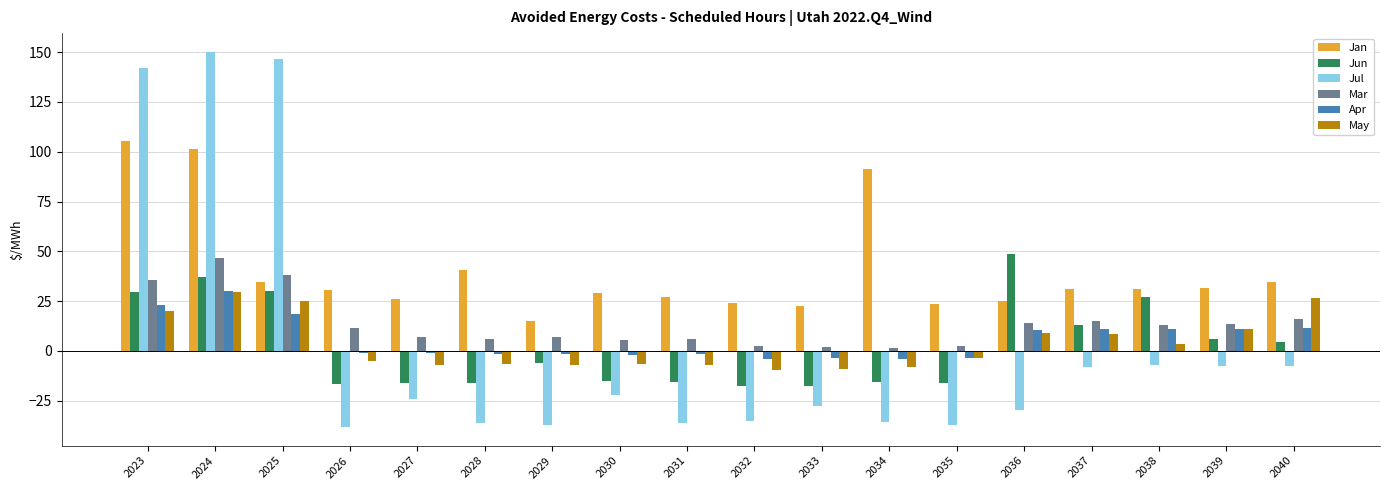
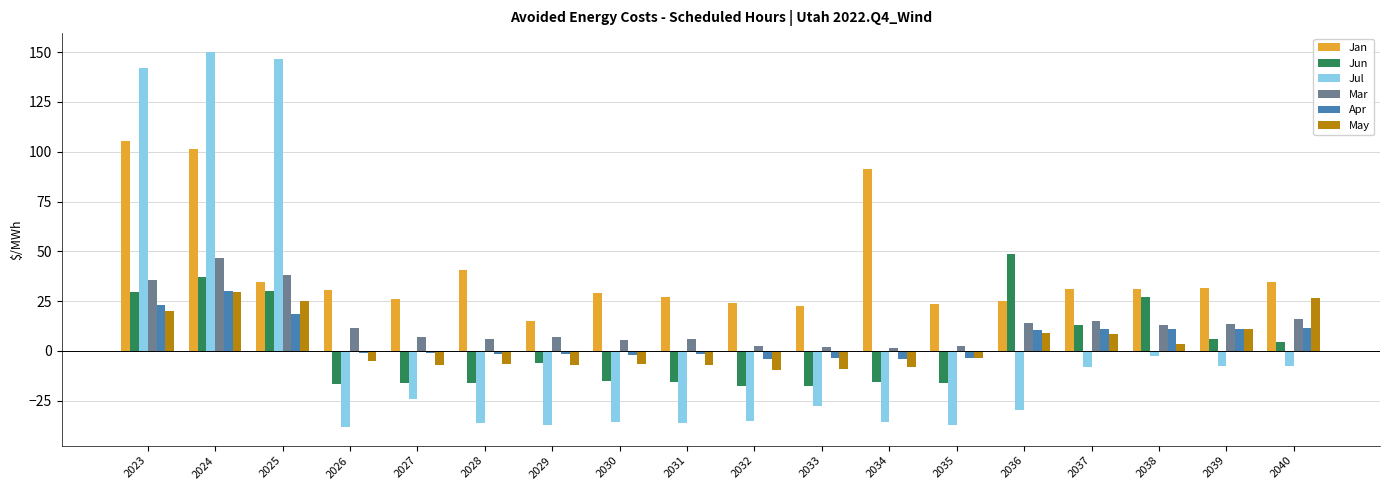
Jul, 2030: -22 -> -36
Jul, 2038: -7 -> -2
